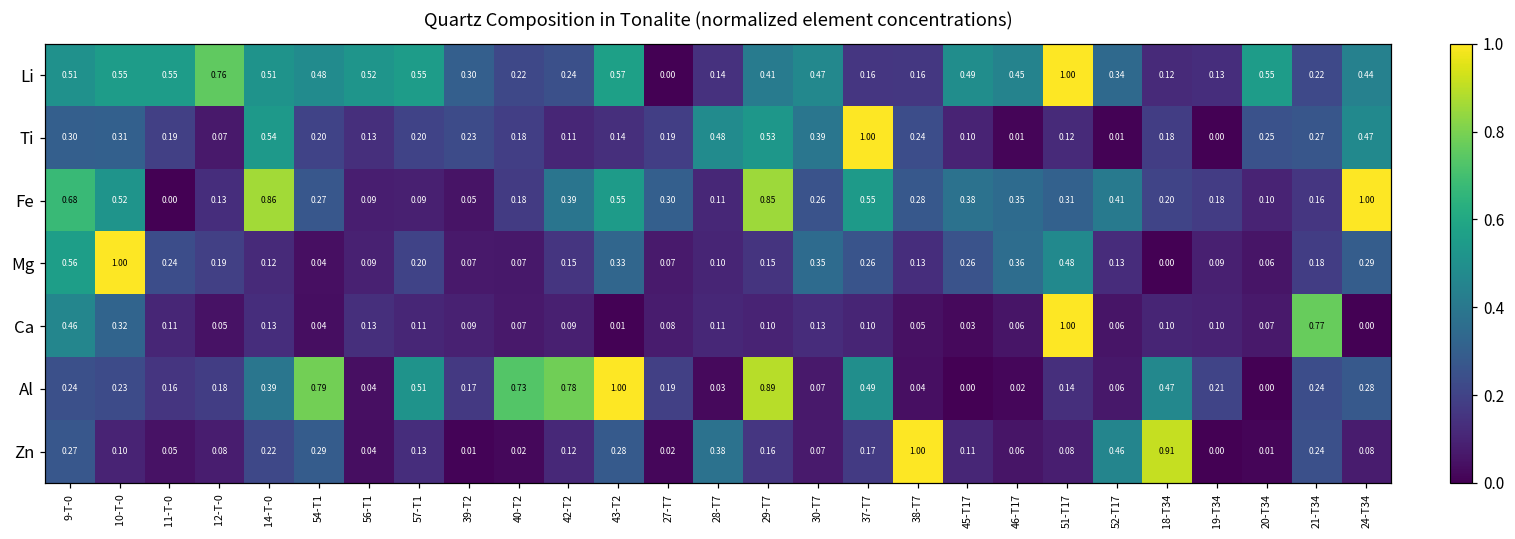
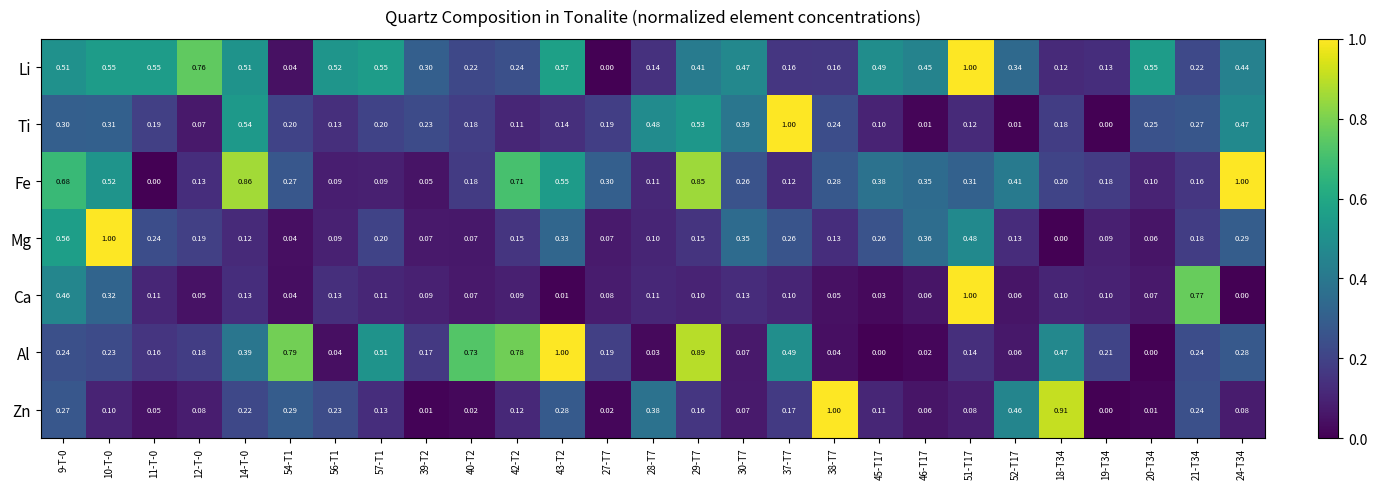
Li, 54-T1: 0.48 -> 0.04
Fe, 42-T2: 0.39 -> 0.71
Fe, 37-T7: 0.55 -> 0.12
Zn, 56-T1: 0.04 -> 0.23
